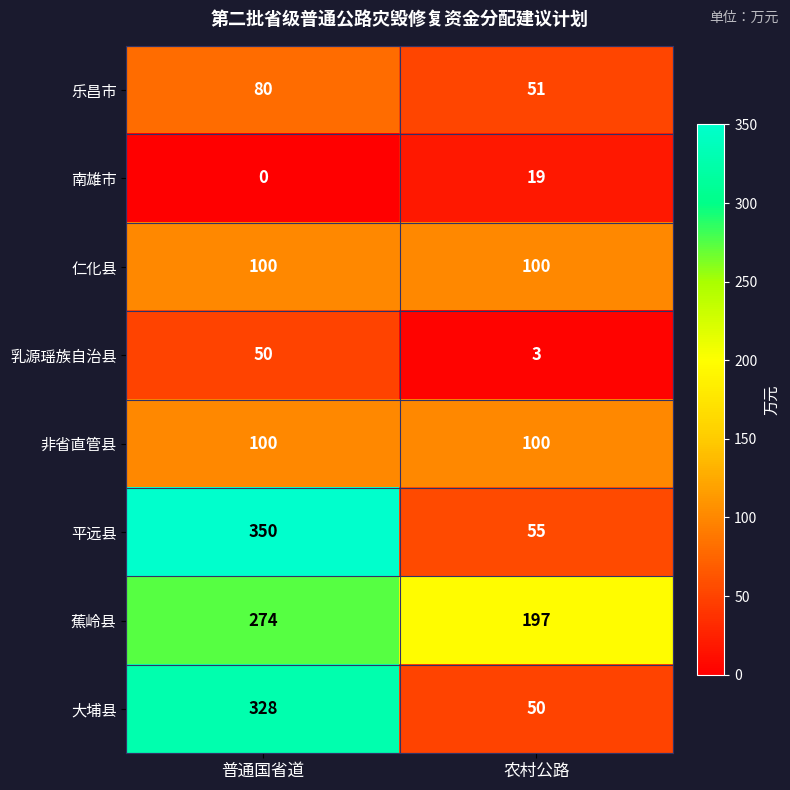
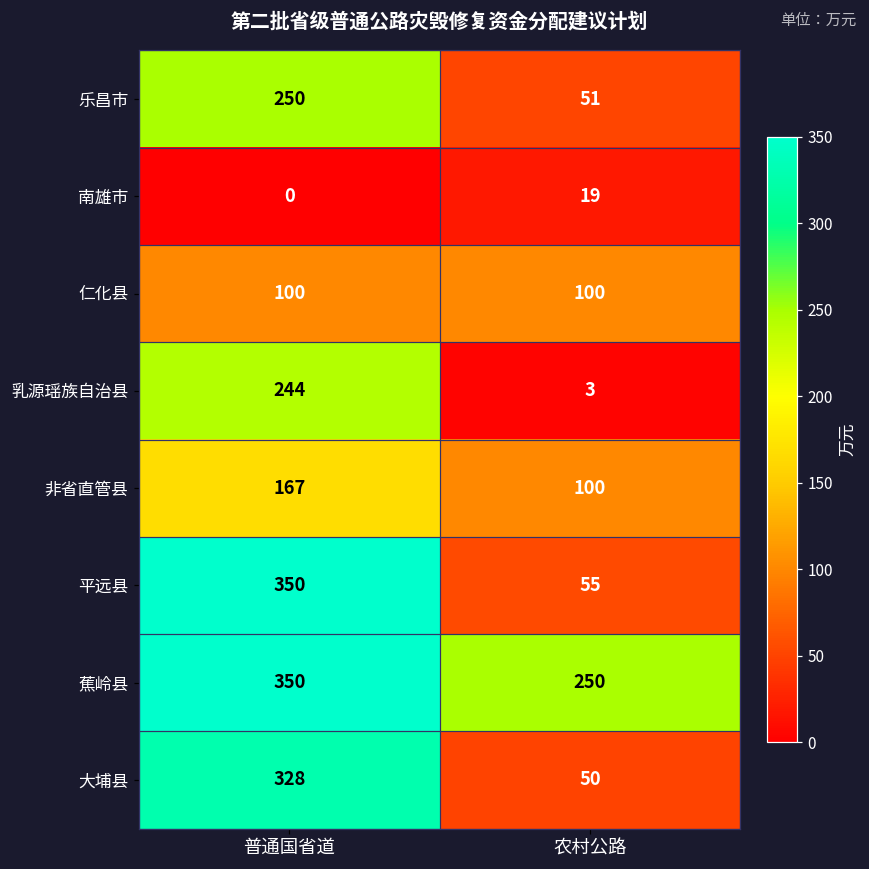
乐昌市, 普通国省道: 80 -> 250
乳源瑶族自治县, 普通国省道: 50 -> 244
非省直管县, 普通国省道: 100 -> 167
蕉岭县, 普通国省道: 274 -> 350
蕉岭县, 农村公路: 197 -> 250
